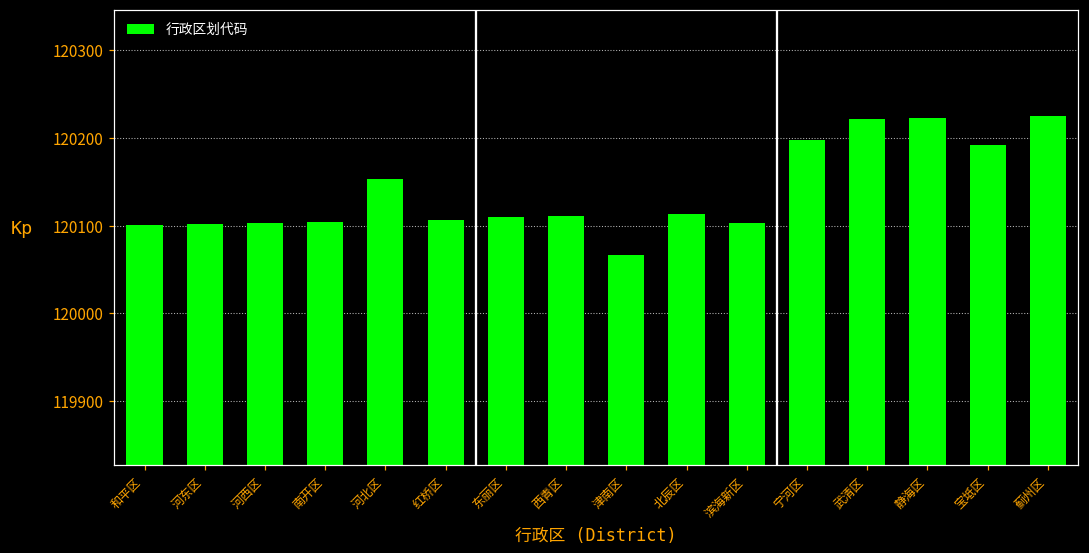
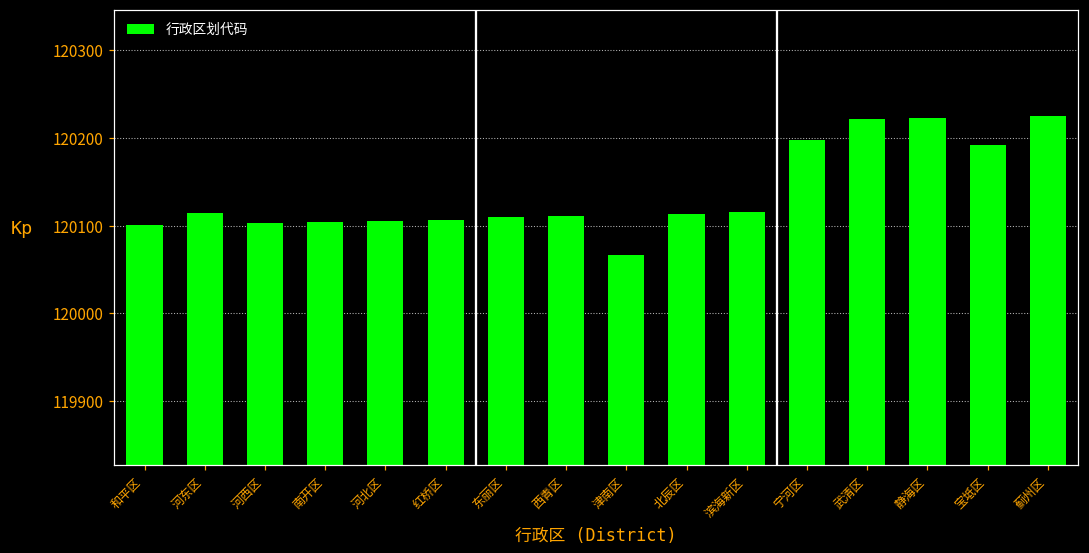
河东区: 120100 -> 120110
河北区: 120150 -> 120110
滨海新区: 120100 -> 120120
